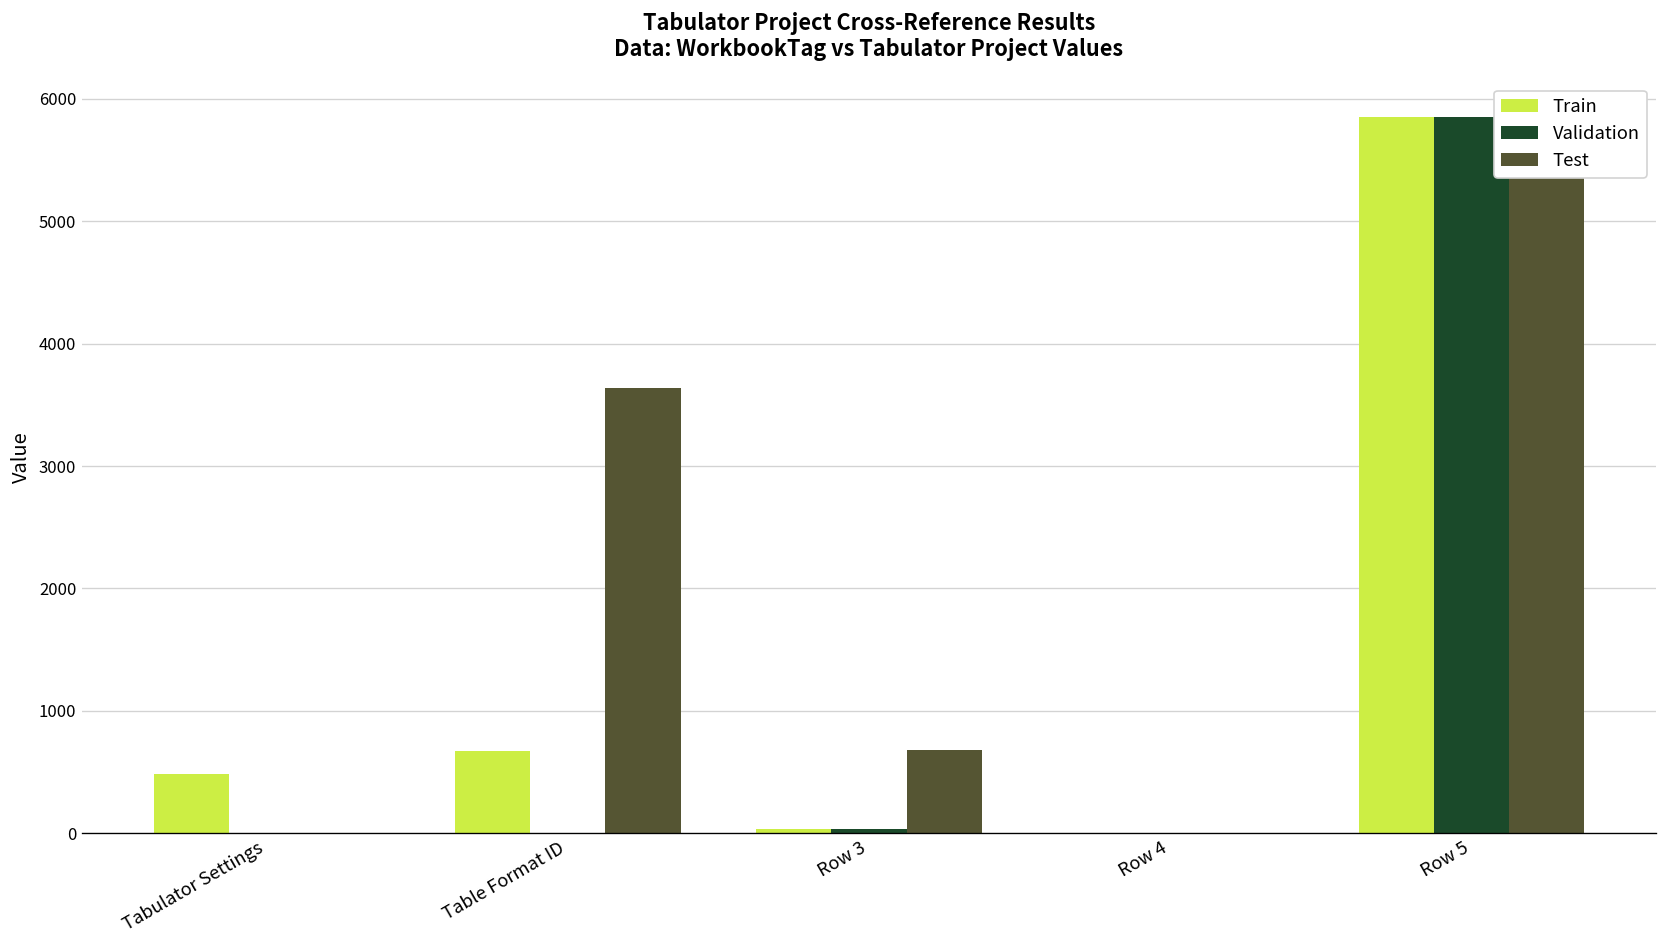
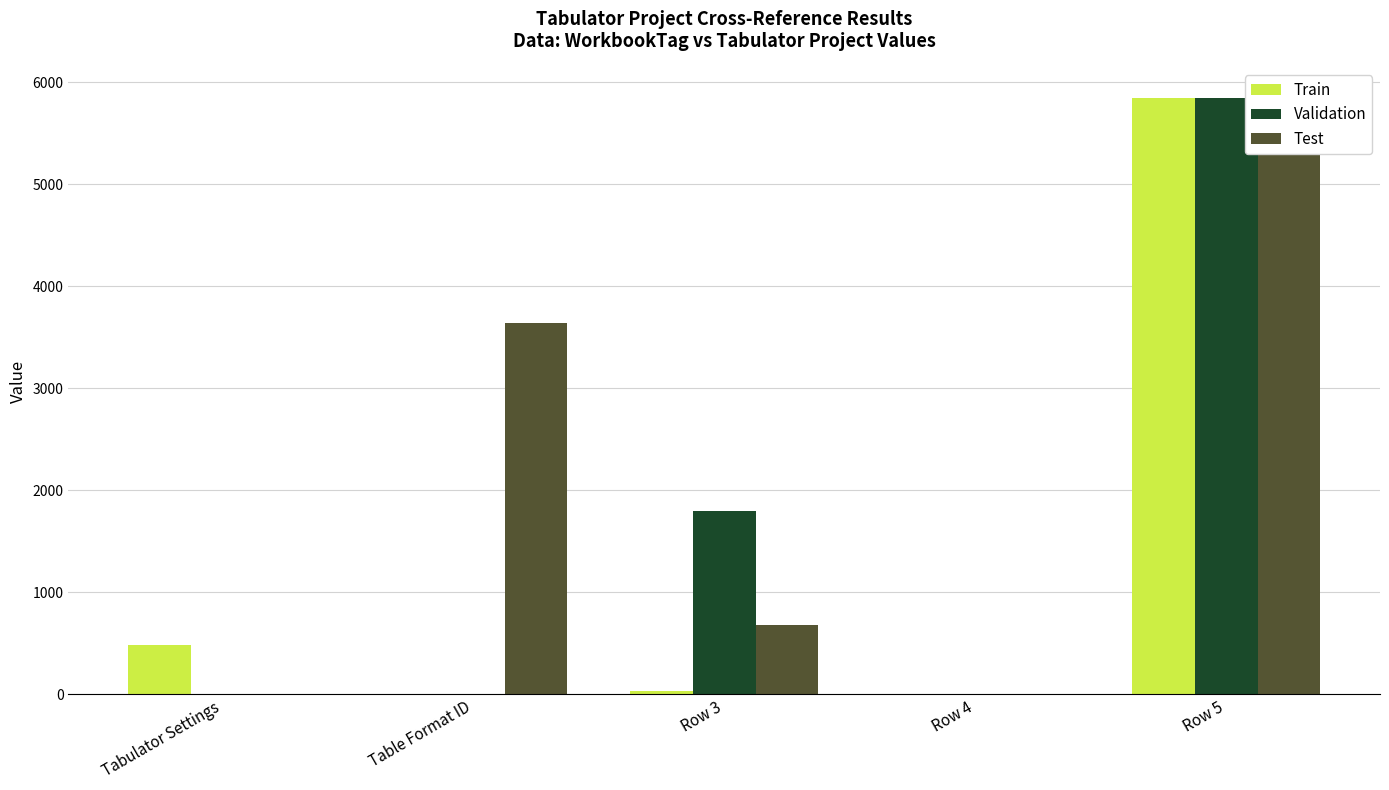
Train, Table Format ID: 670 -> 0
Validation, Row 3: 30 -> 1790
